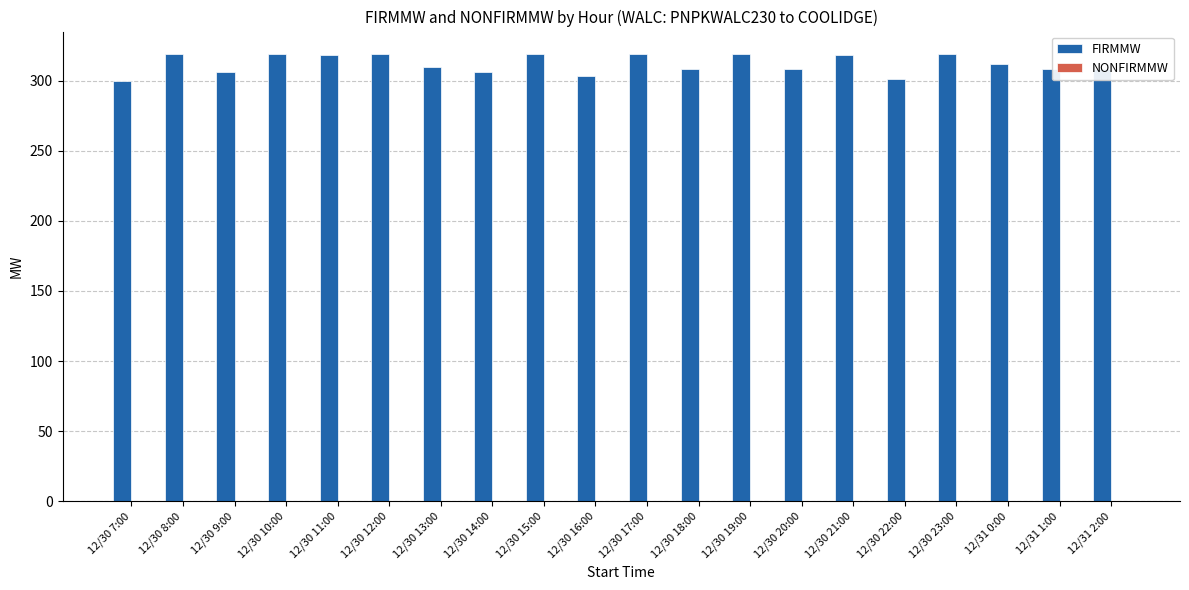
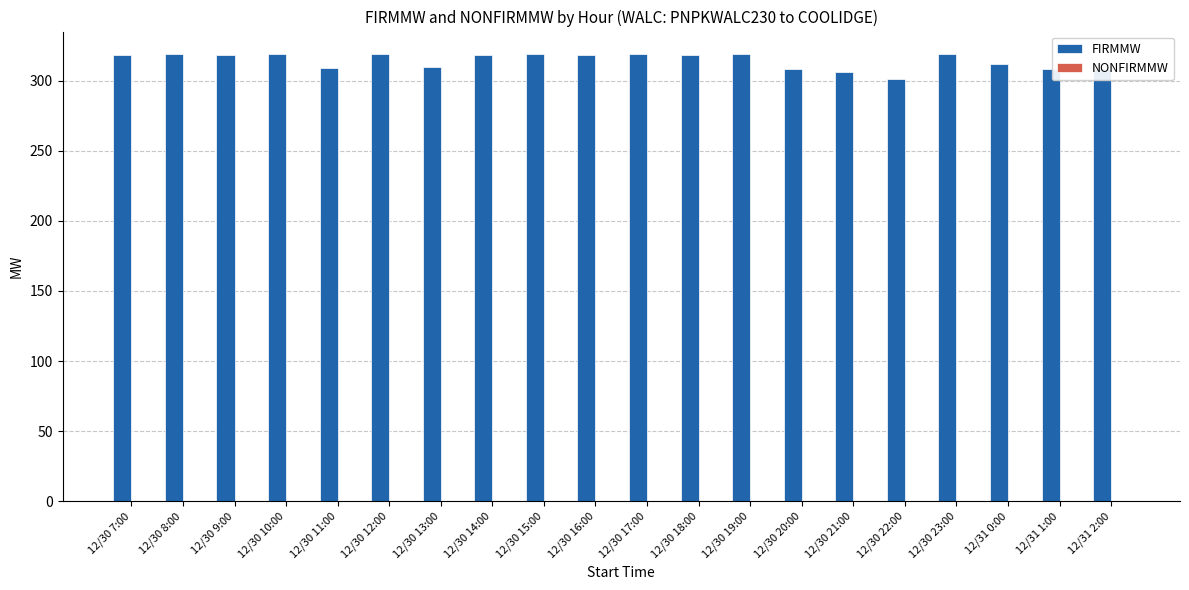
FIRMMW, 12/30 7:00: 300 -> 318
FIRMMW, 12/30 9:00: 306 -> 318
FIRMMW, 12/30 11:00: 318 -> 309
FIRMMW, 12/30 14:00: 306 -> 318
FIRMMW, 12/30 16:00: 303 -> 318
FIRMMW, 12/30 18:00: 308 -> 318
FIRMMW, 12/30 21:00: 318 -> 306
